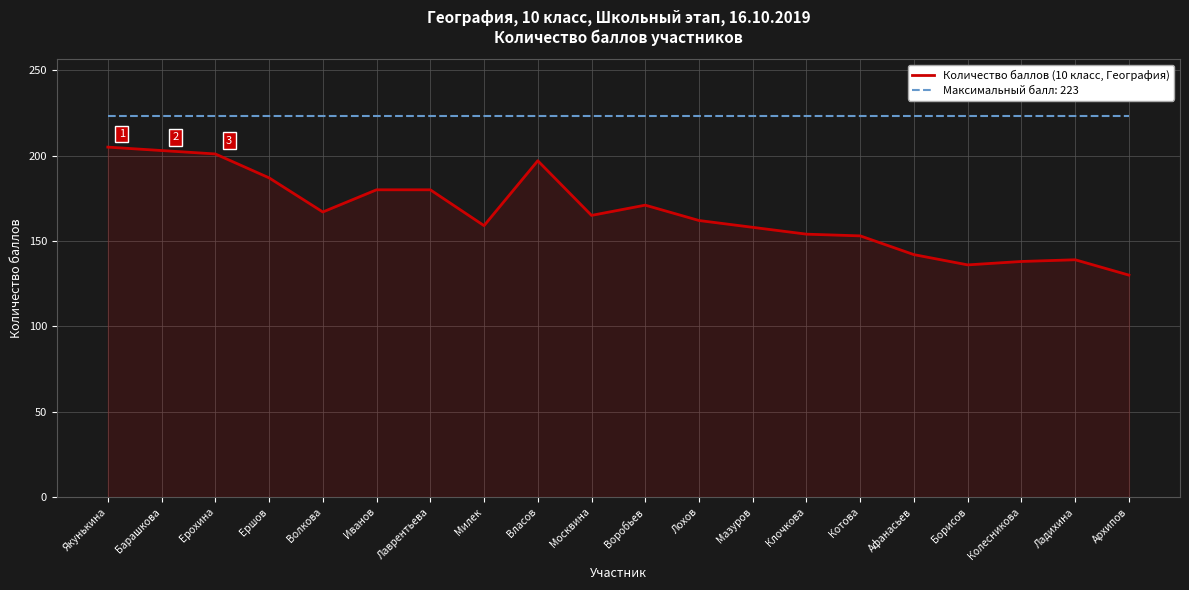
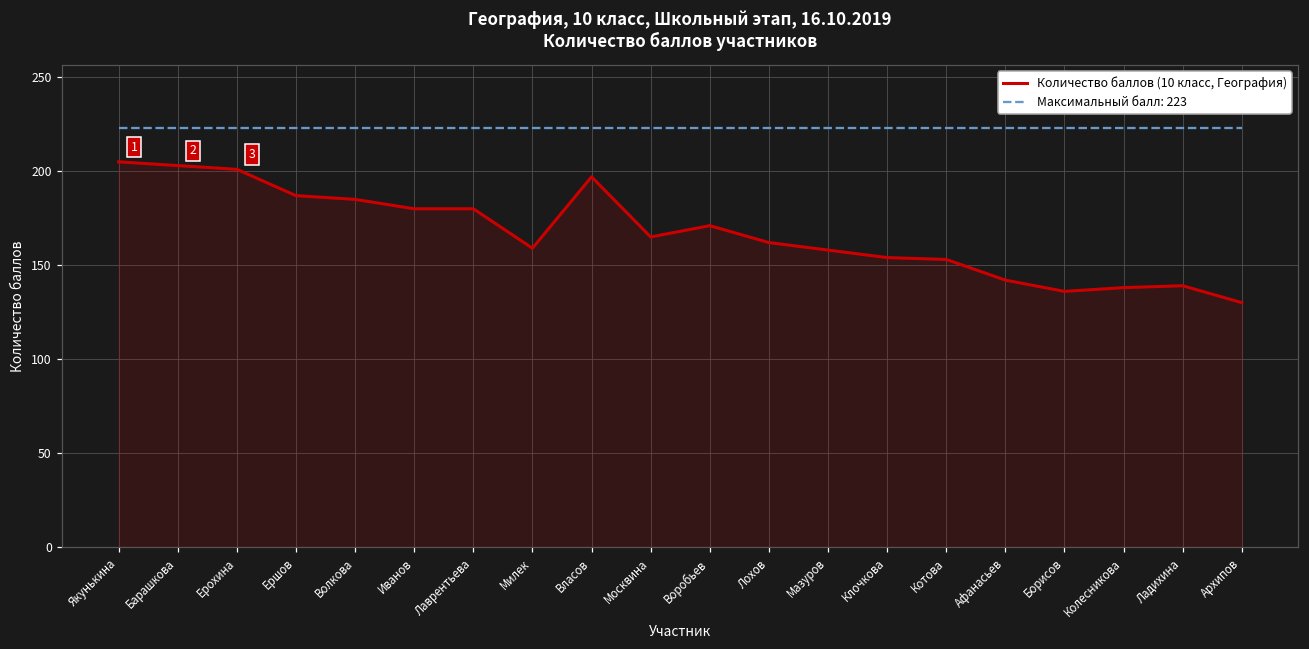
Количество баллов (10 класс, География), Волкова: 167 -> 185
